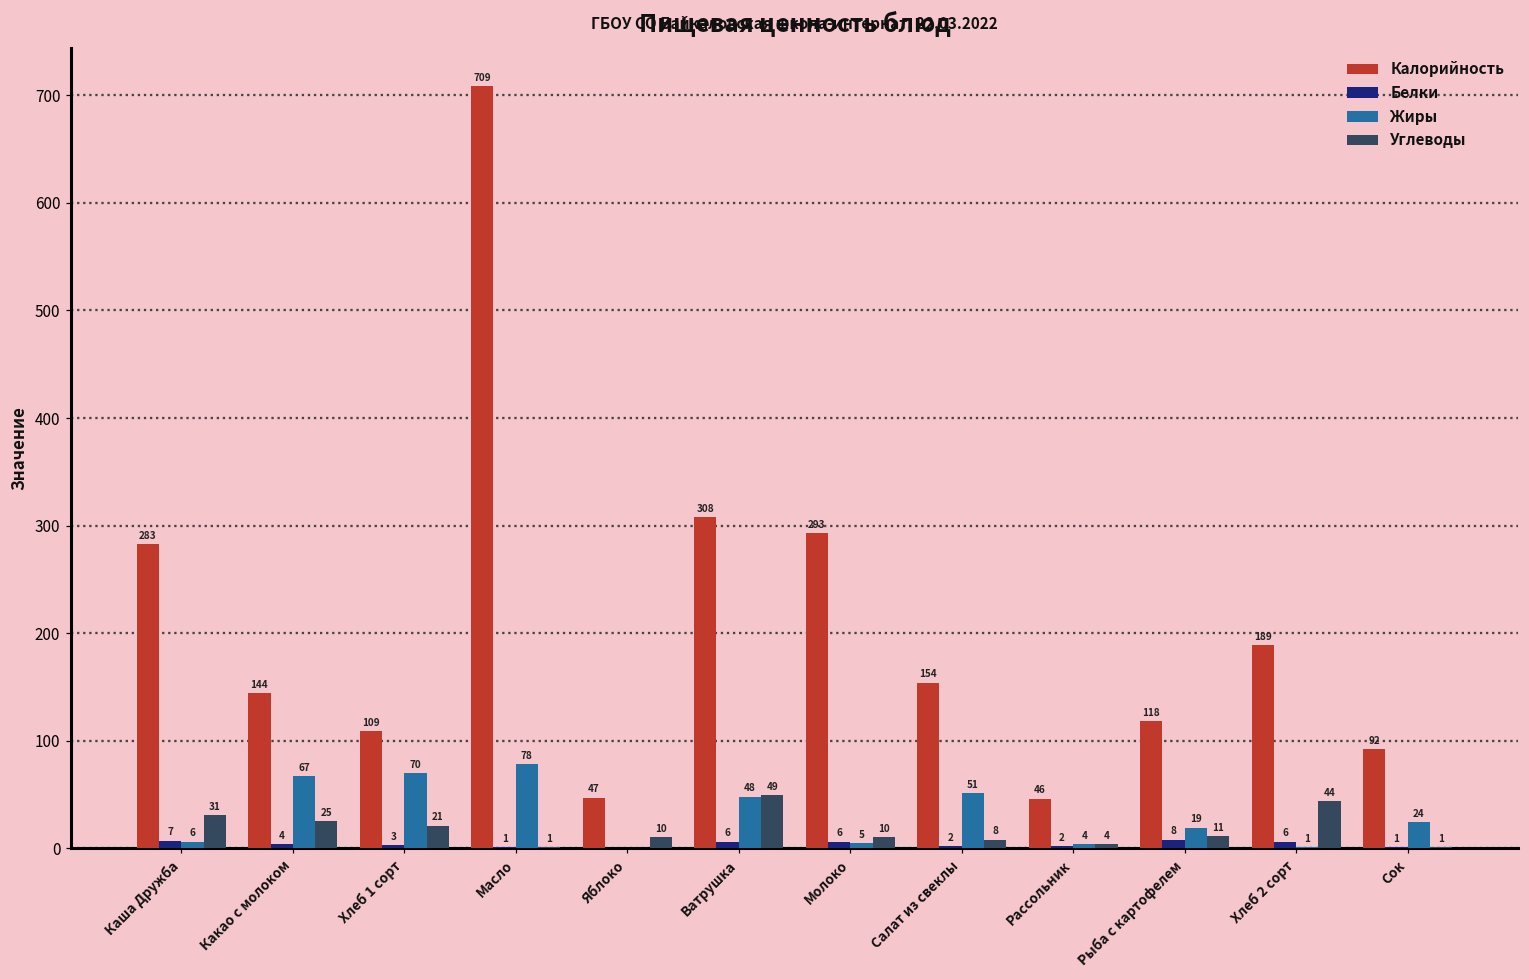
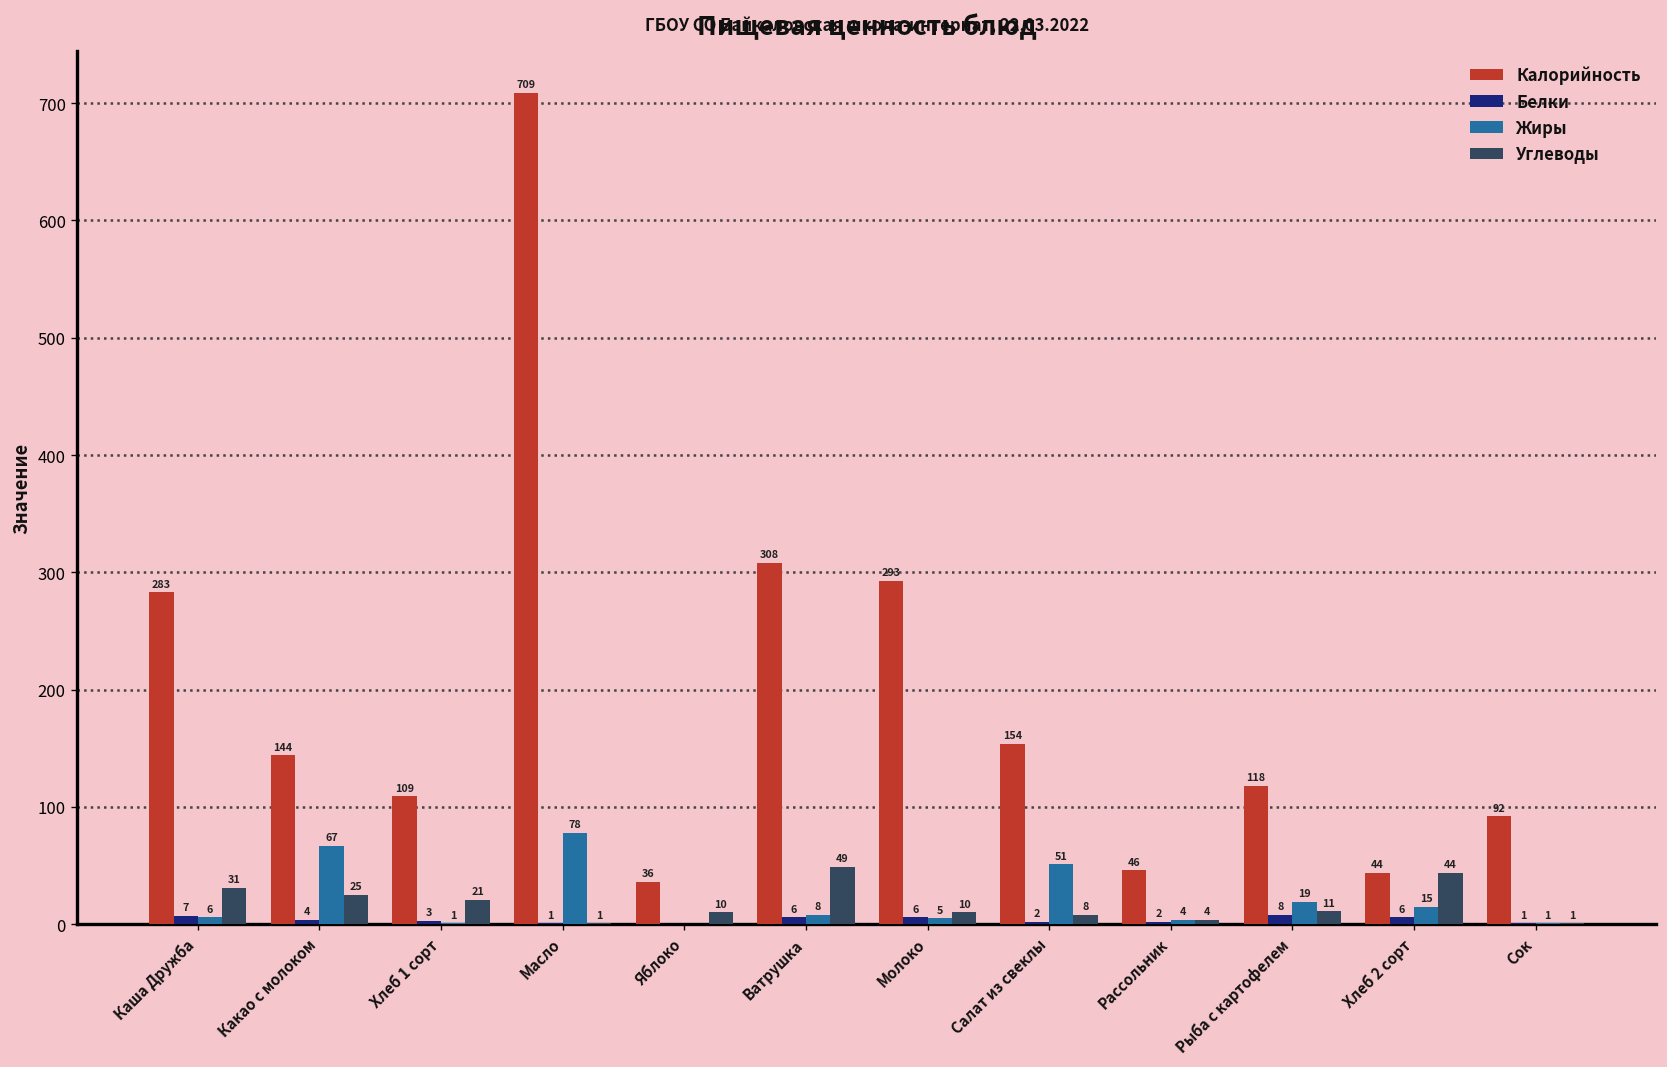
Жиры, Хлеб 1 сорт: 70 -> 1
Калорийность, Яблоко: 47 -> 36
Жиры, Ватрушка: 48 -> 8
Калорийность, Хлеб 2 сорт: 189 -> 44
Жиры, Хлеб 2 сорт: 1 -> 15
Жиры, Сок: 24 -> 1
